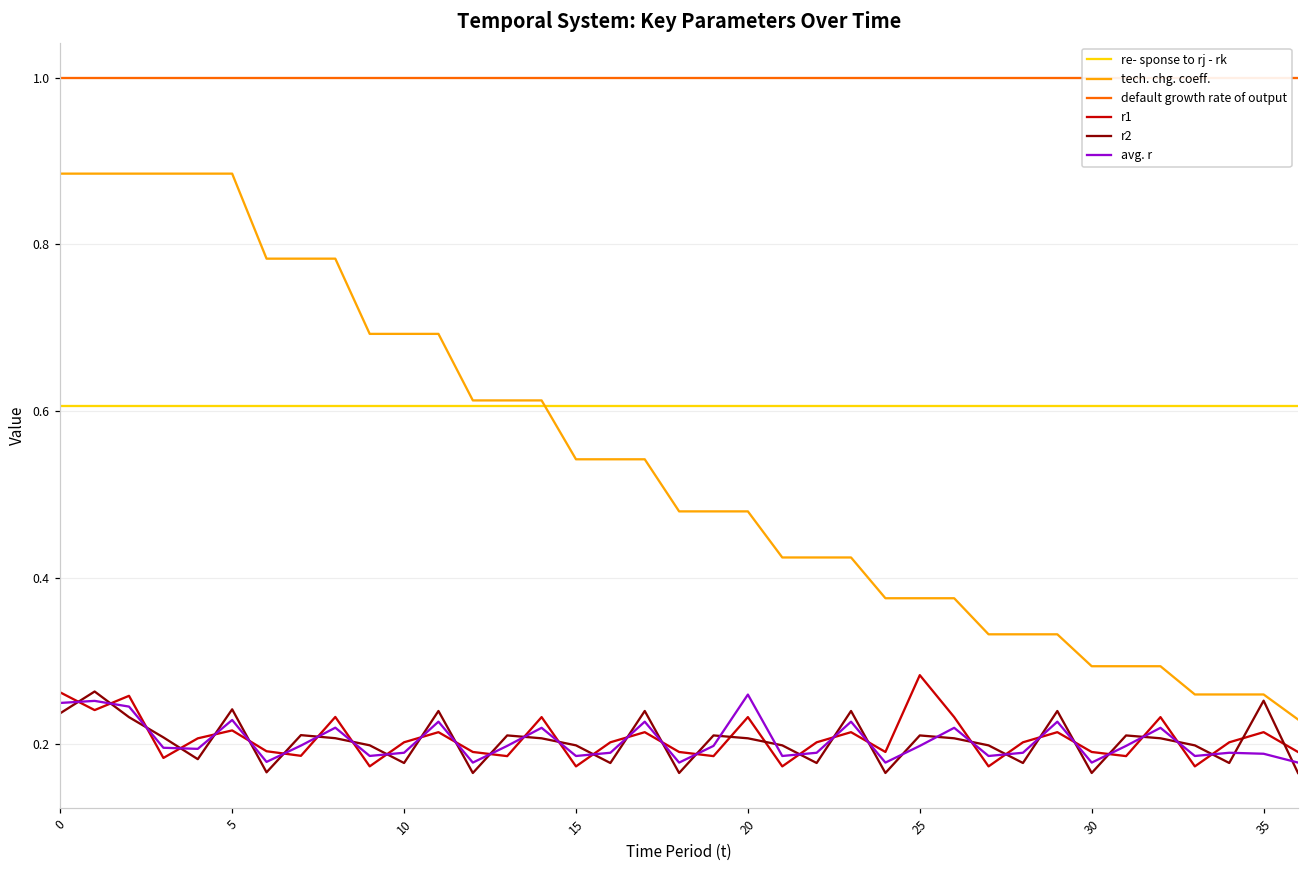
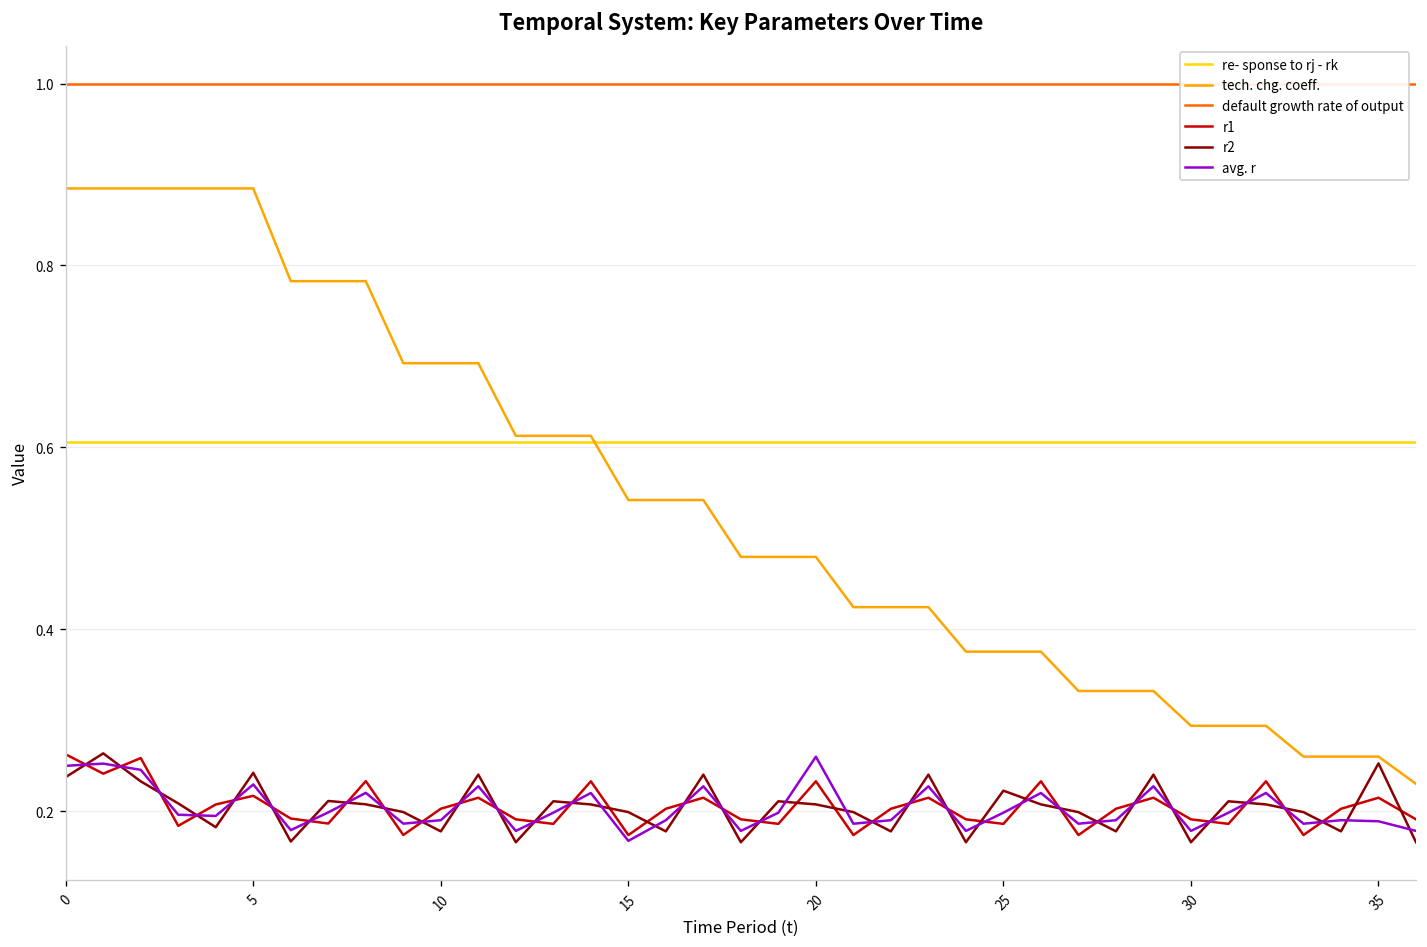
avg. r, 15: 0.19 -> 0.17
r1, 25: 0.28 -> 0.19
r2, 25: 0.21 -> 0.22
